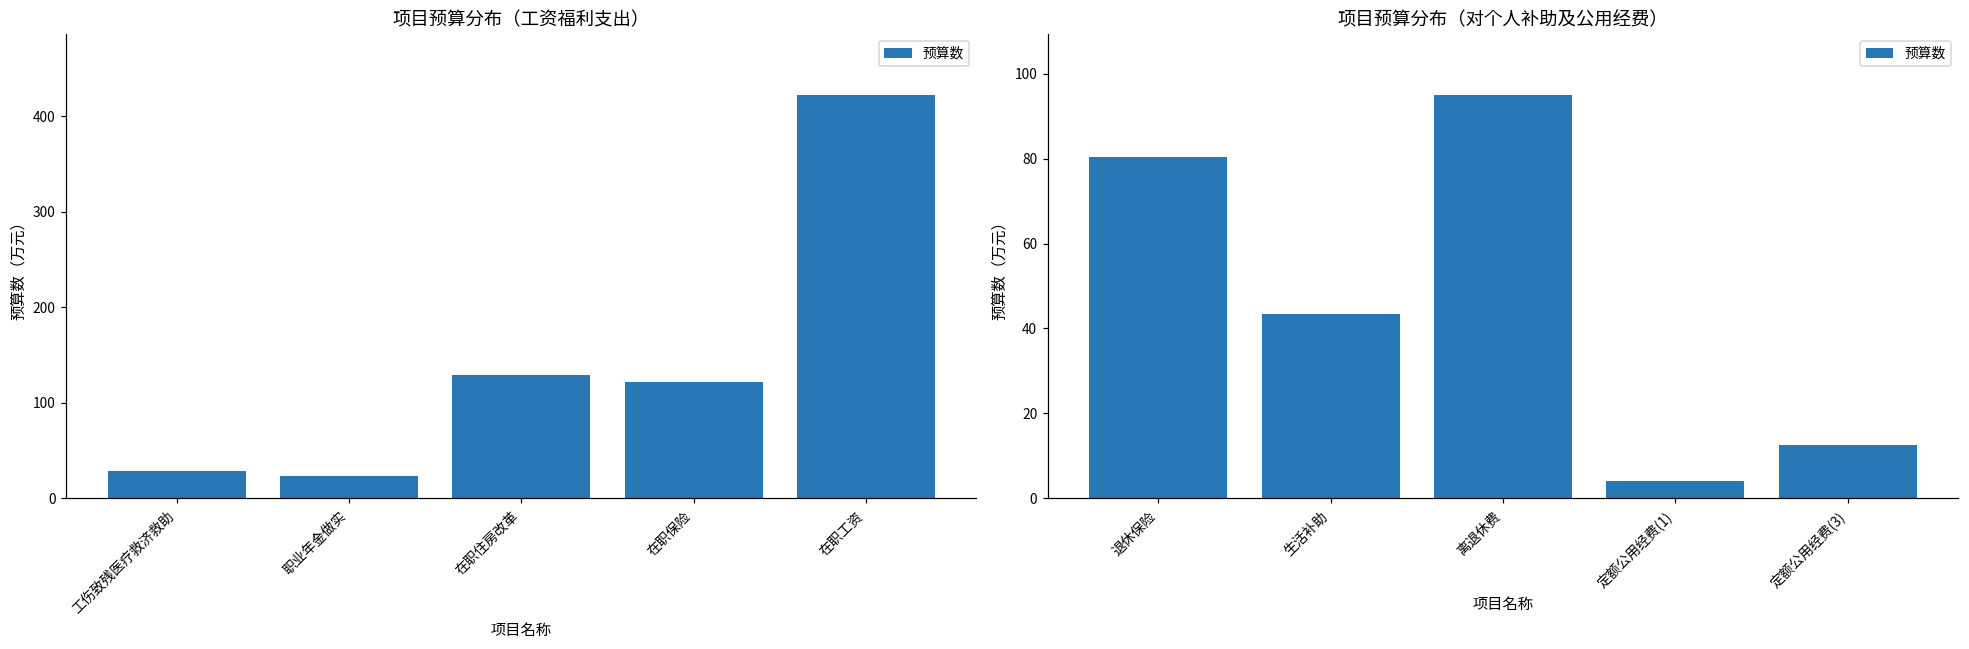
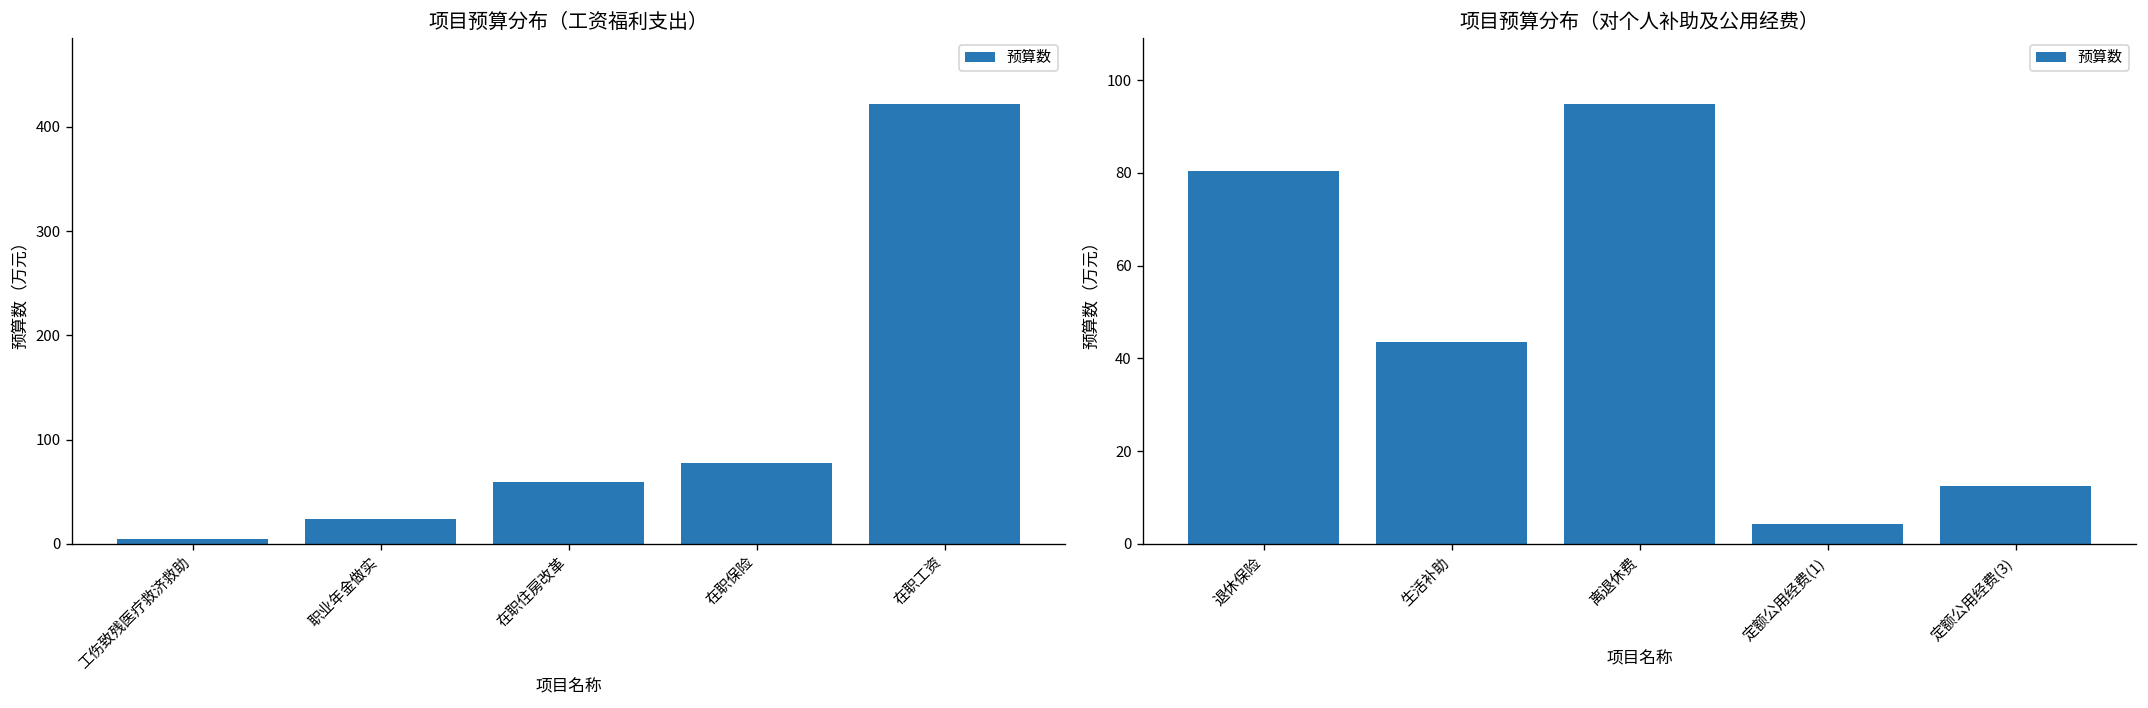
项目预算分布（工资福利支出）, 工伤致残医疗救济救助: 30 -> 10
项目预算分布（工资福利支出）, 在职住房改革: 130 -> 60
项目预算分布（工资福利支出）, 在职保险: 120 -> 80
